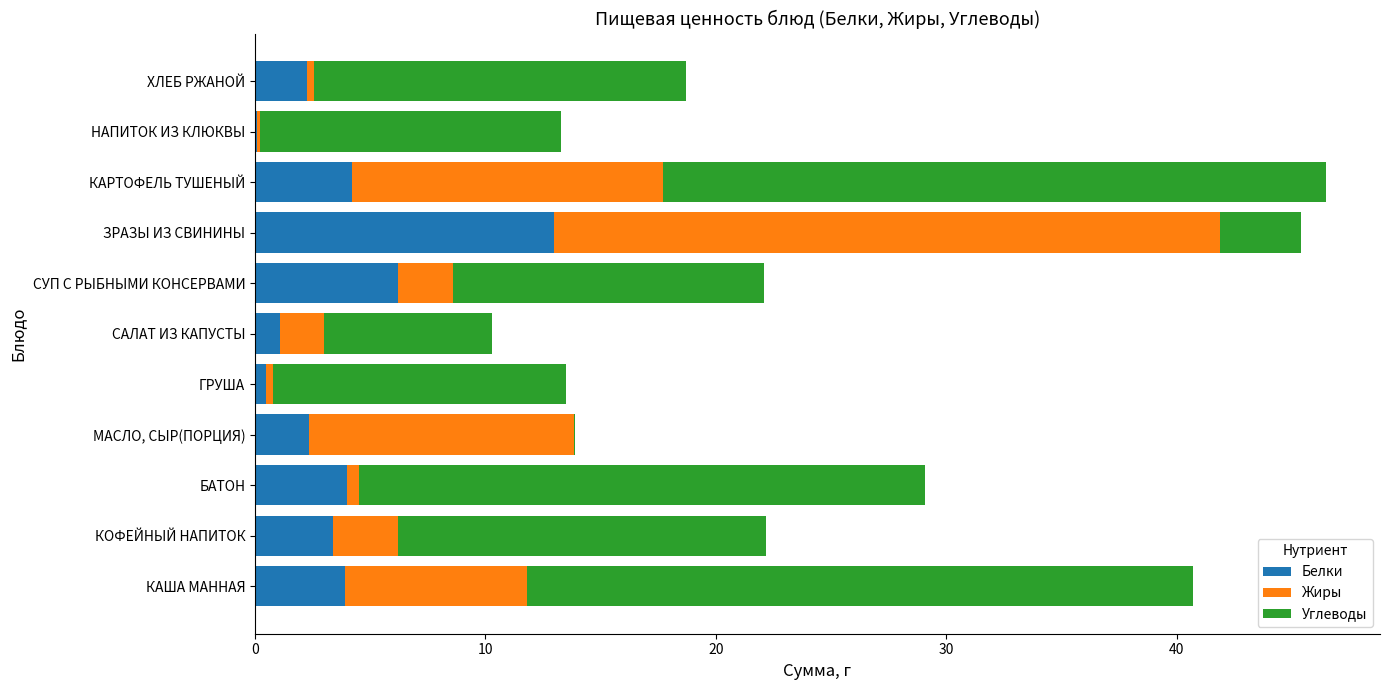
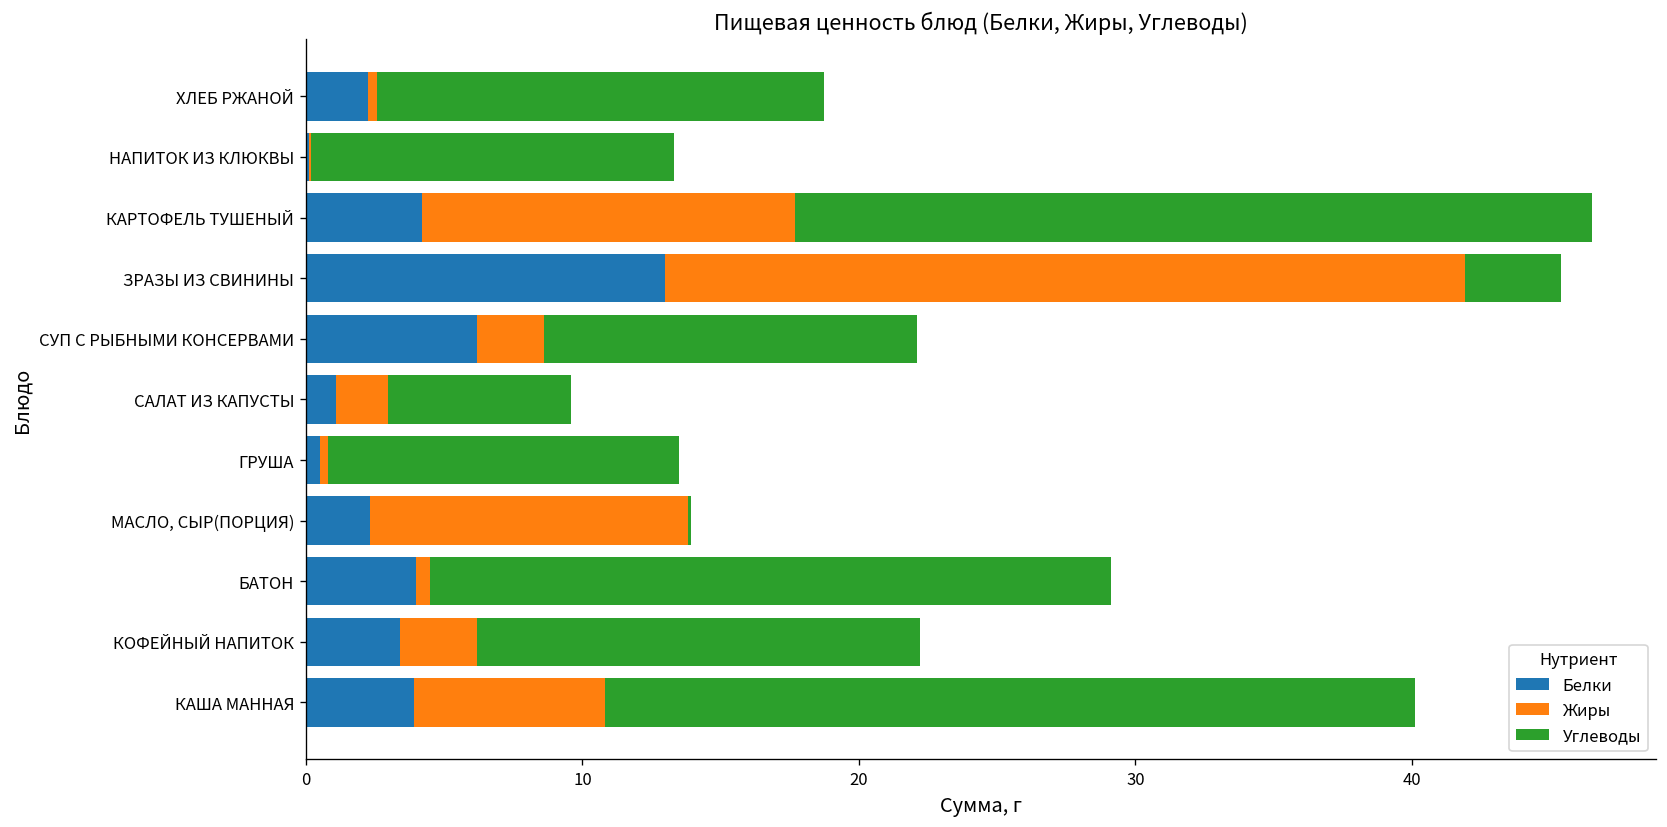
Углеводы, САЛАТ ИЗ КАПУСТЫ: 7.3 -> 6.6
Жиры, КАША МАННАЯ: 7.9 -> 6.9
Углеводы, КАША МАННАЯ: 28.9 -> 29.3
